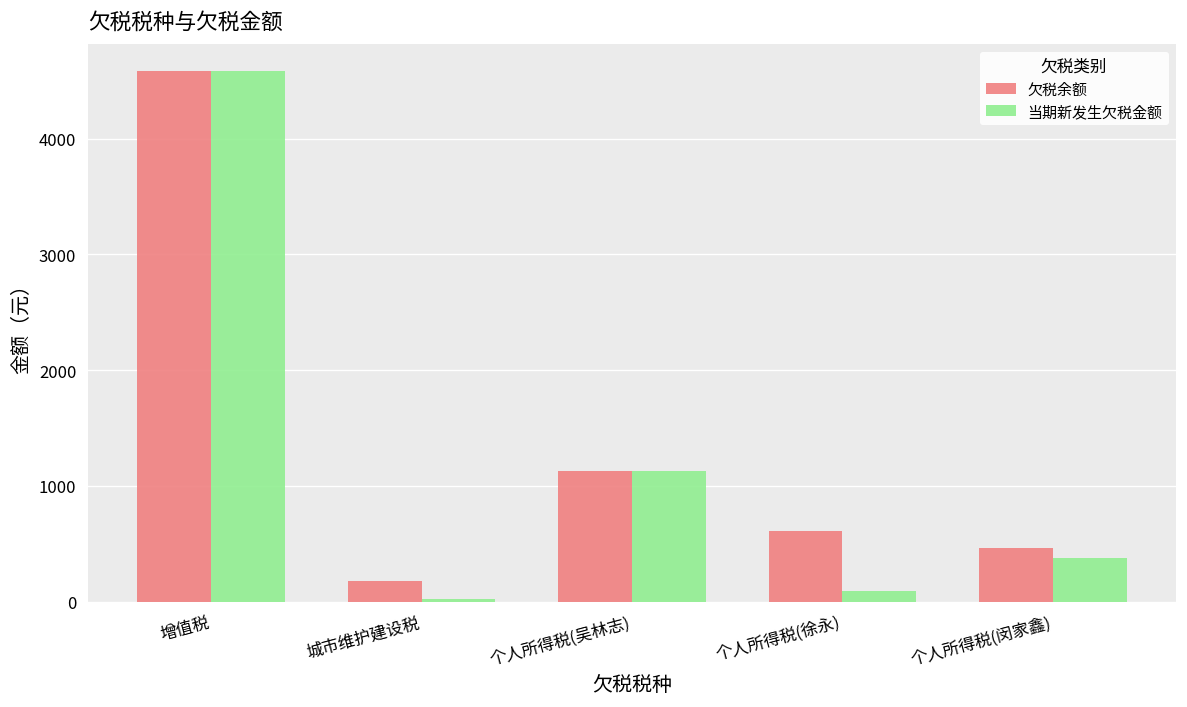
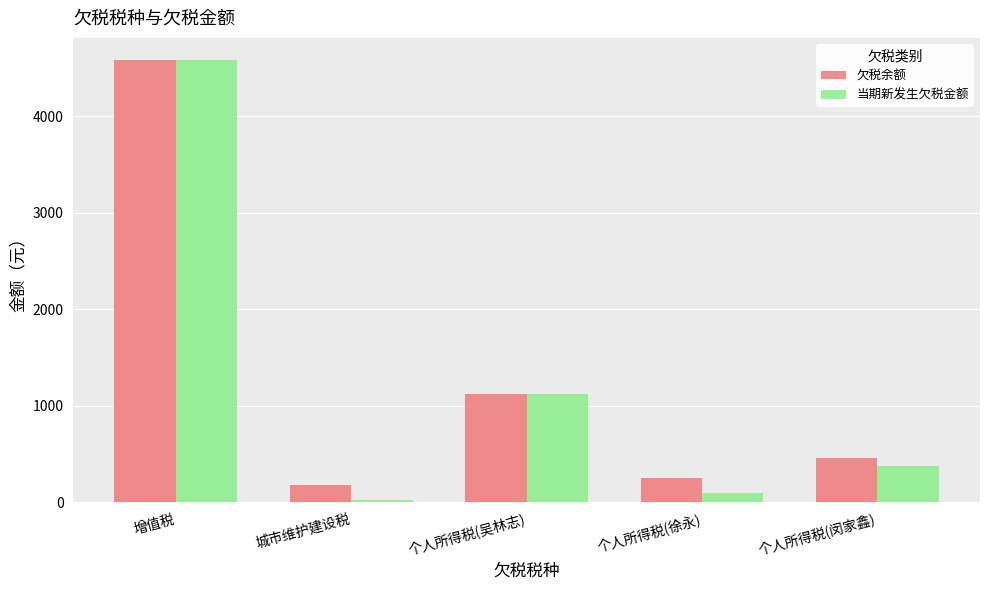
欠税余额, 个人所得税(徐永): 600 -> 300
